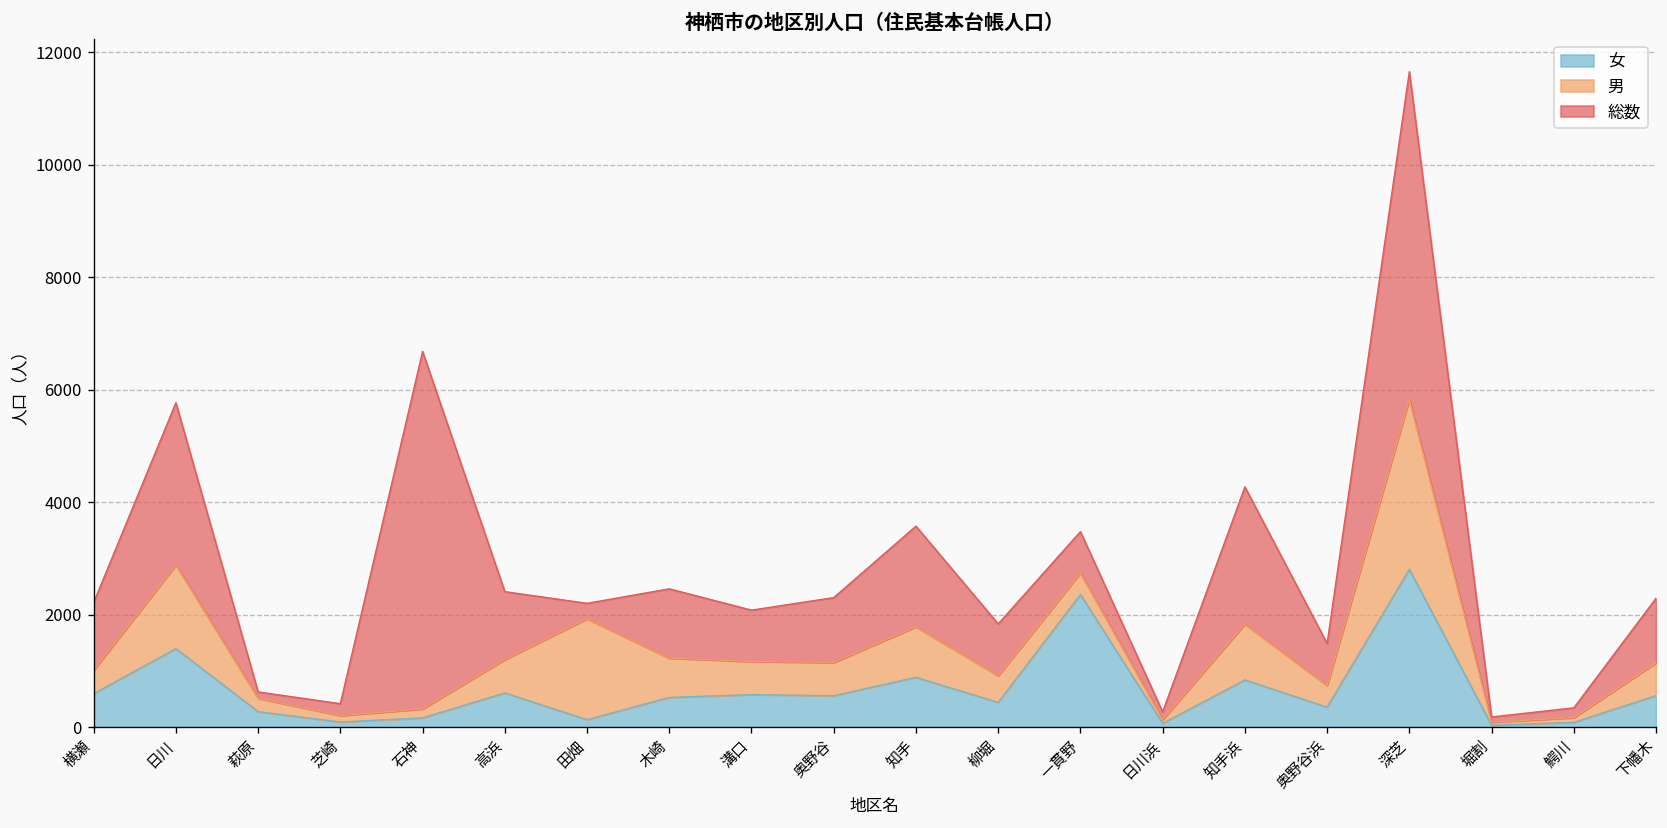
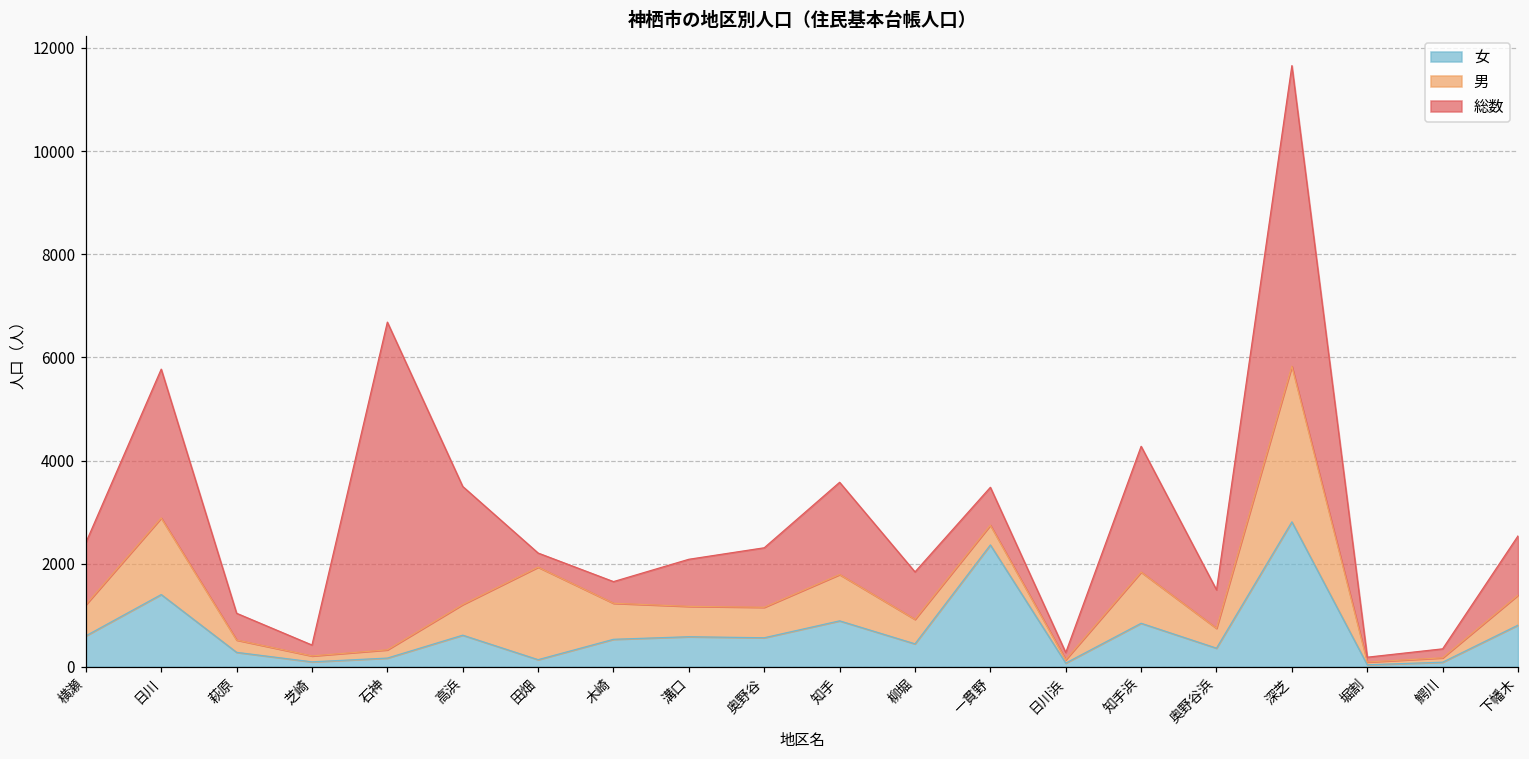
男, 横瀬: 400 -> 600
総数, 萩原: 100 -> 500
総数, 高浜: 1200 -> 2300
総数, 木崎: 1200 -> 400
女, 下幡木: 600 -> 800
